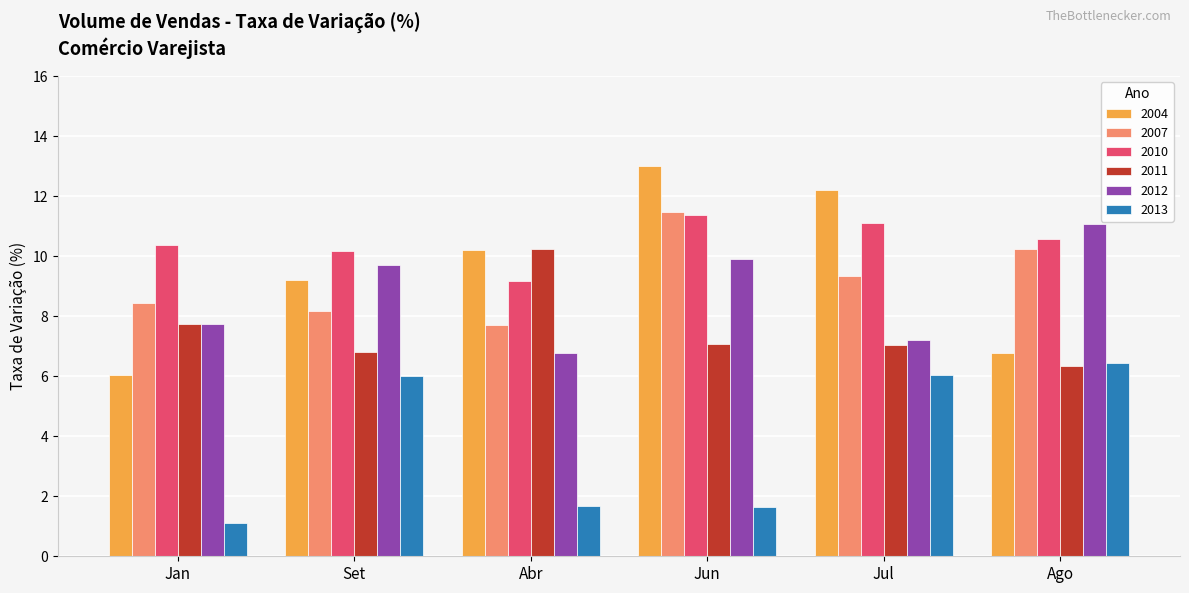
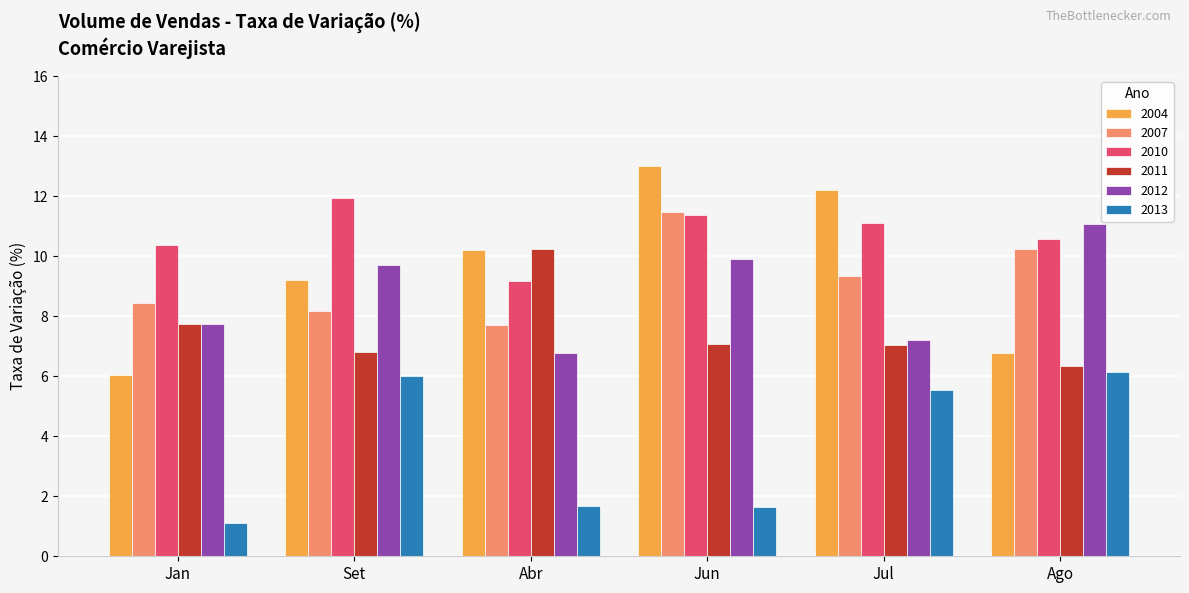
2010, Set: 10.2 -> 11.9
2013, Jul: 6.1 -> 5.5
2013, Ago: 6.4 -> 6.2
